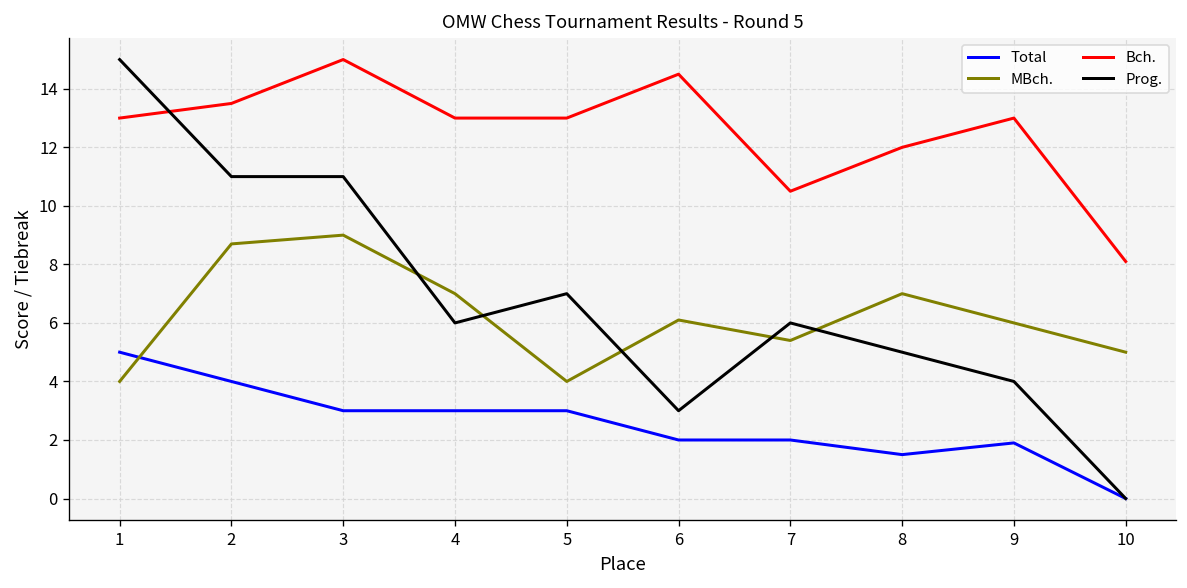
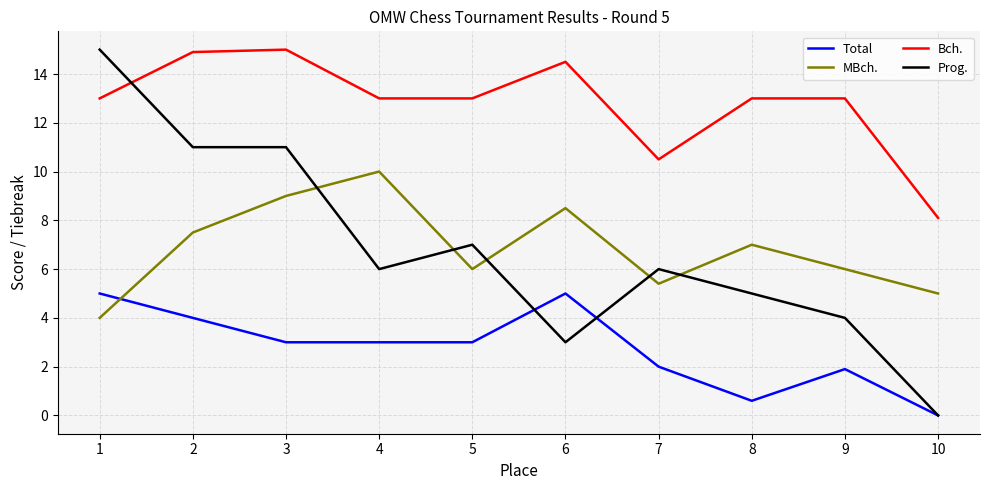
MBch., 2: 8.7 -> 7.5
Bch., 2: 13.5 -> 14.9
MBch., 4: 7 -> 10
MBch., 5: 4 -> 6
Total, 6: 2 -> 5
MBch., 6: 6.1 -> 8.5
Total, 8: 1.5 -> 0.6
Bch., 8: 12 -> 13
